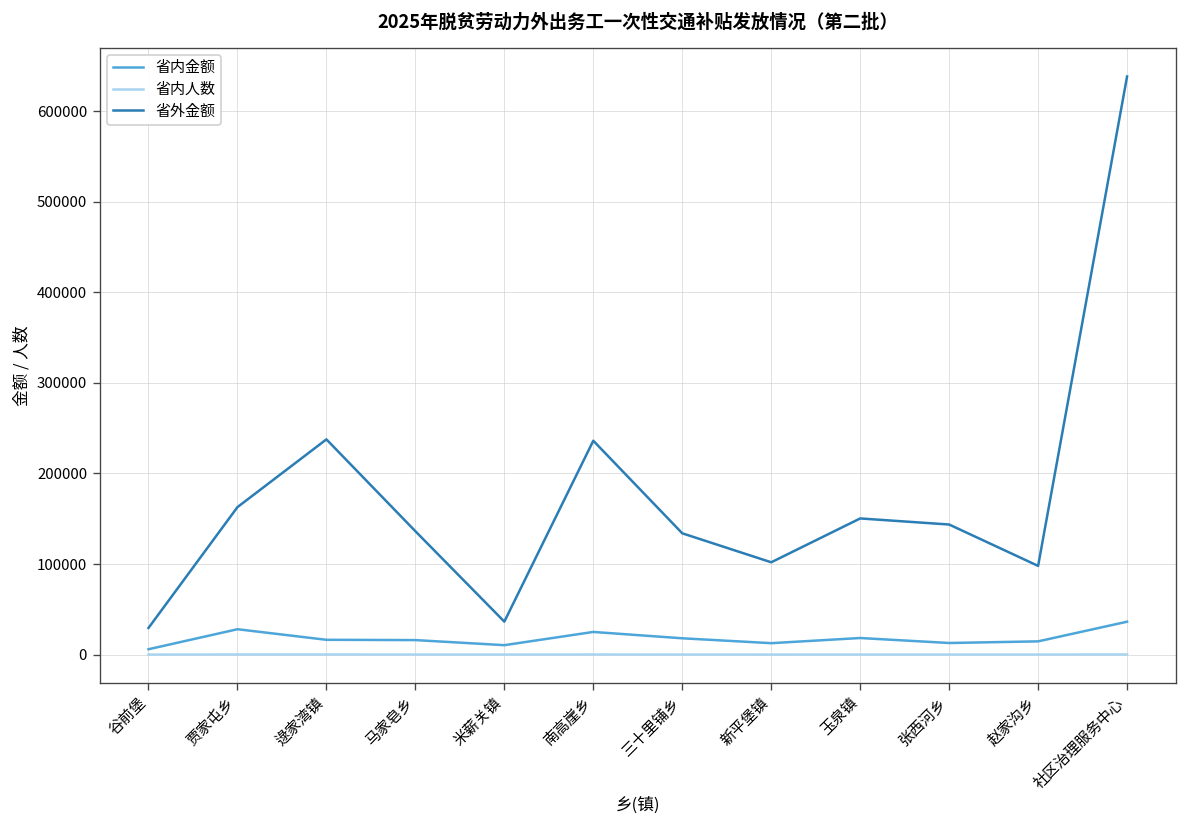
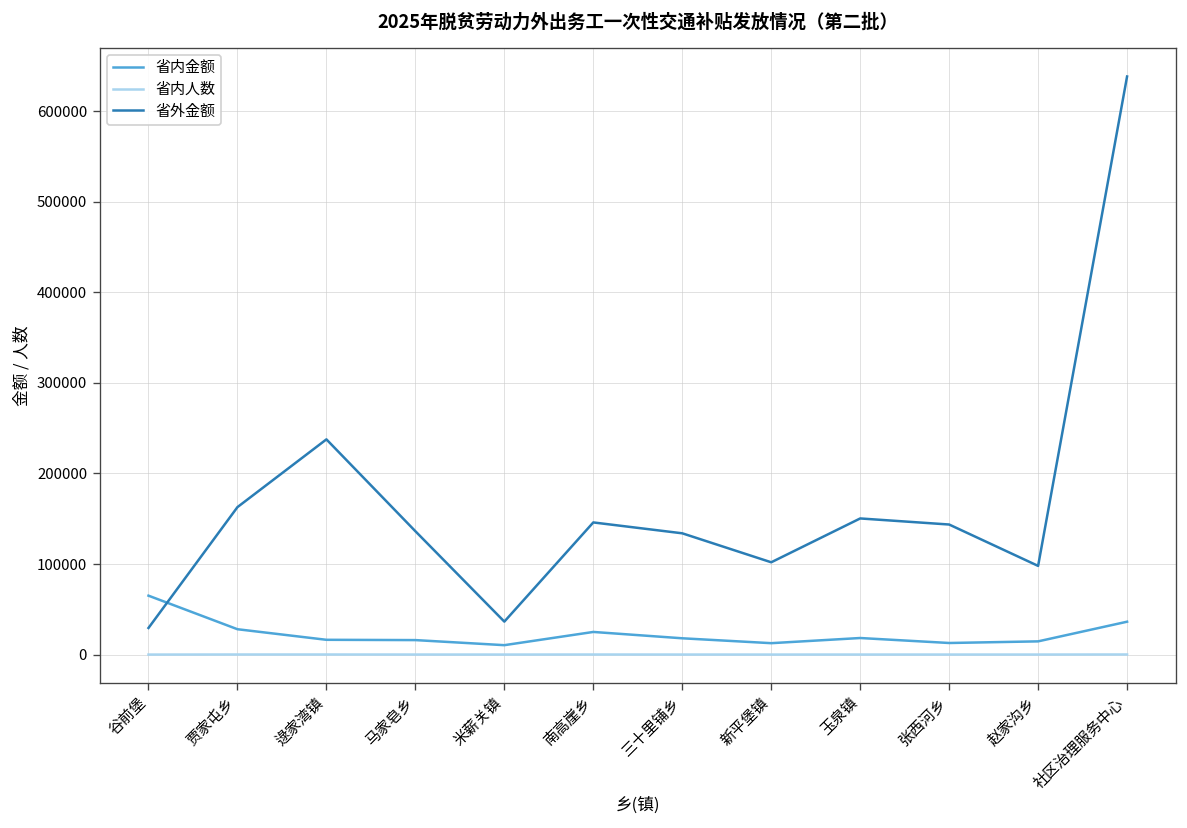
省内金额, 谷前堡: 10000 -> 70000
省外金额, 南高崖乡: 240000 -> 150000
